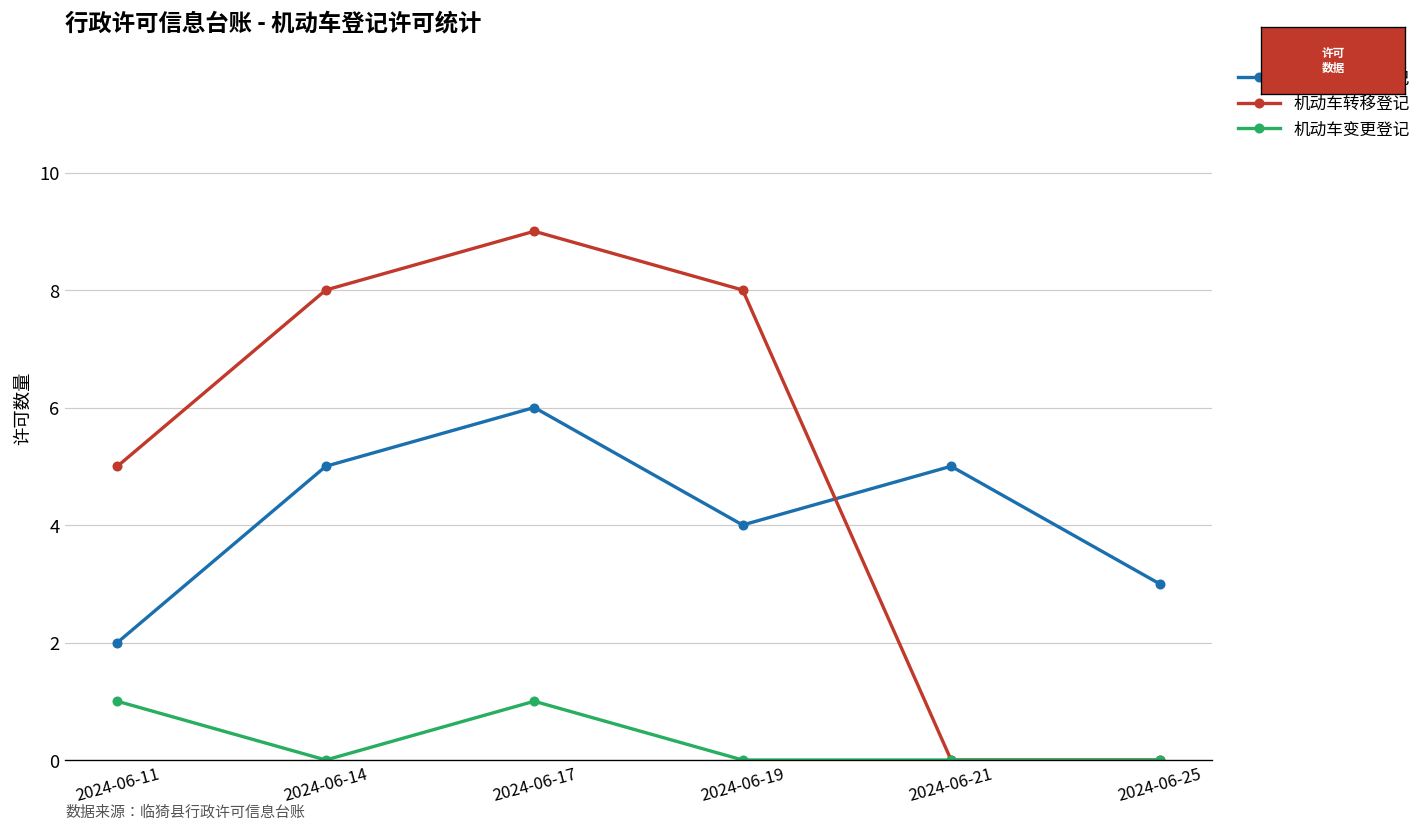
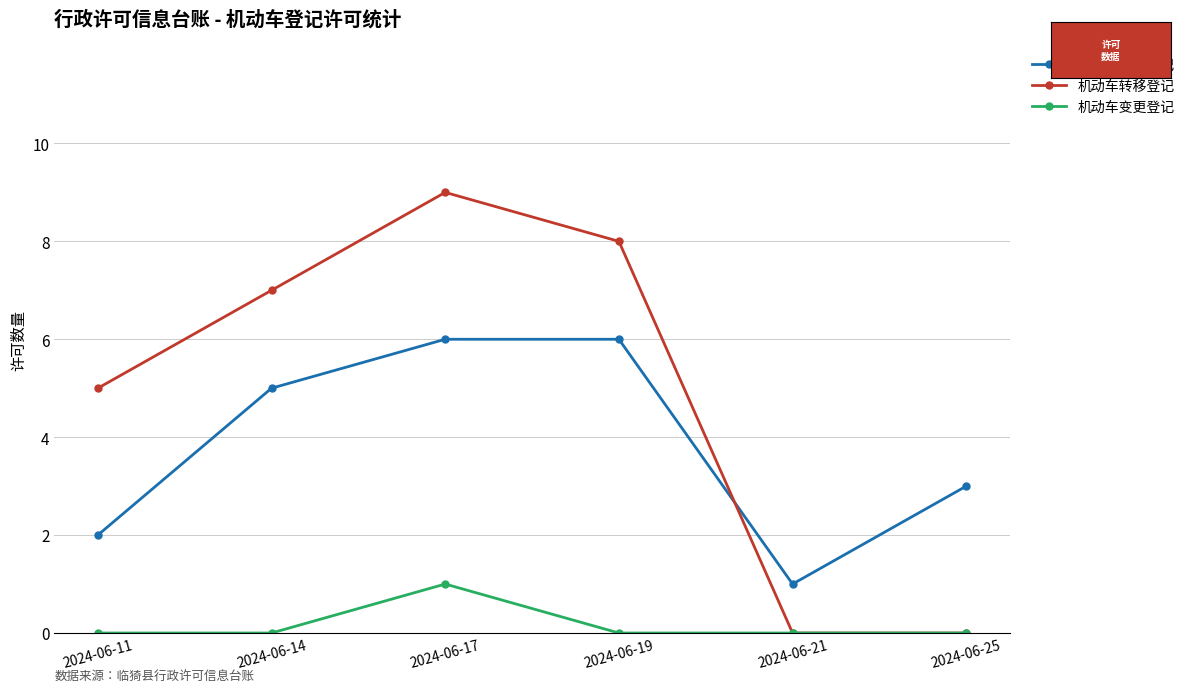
机动车变更登记, 2024-06-11: 1 -> 0
机动车转移登记, 2024-06-14: 8 -> 7
机动车注册登记, 2024-06-19: 4 -> 6
机动车注册登记, 2024-06-21: 5 -> 1
